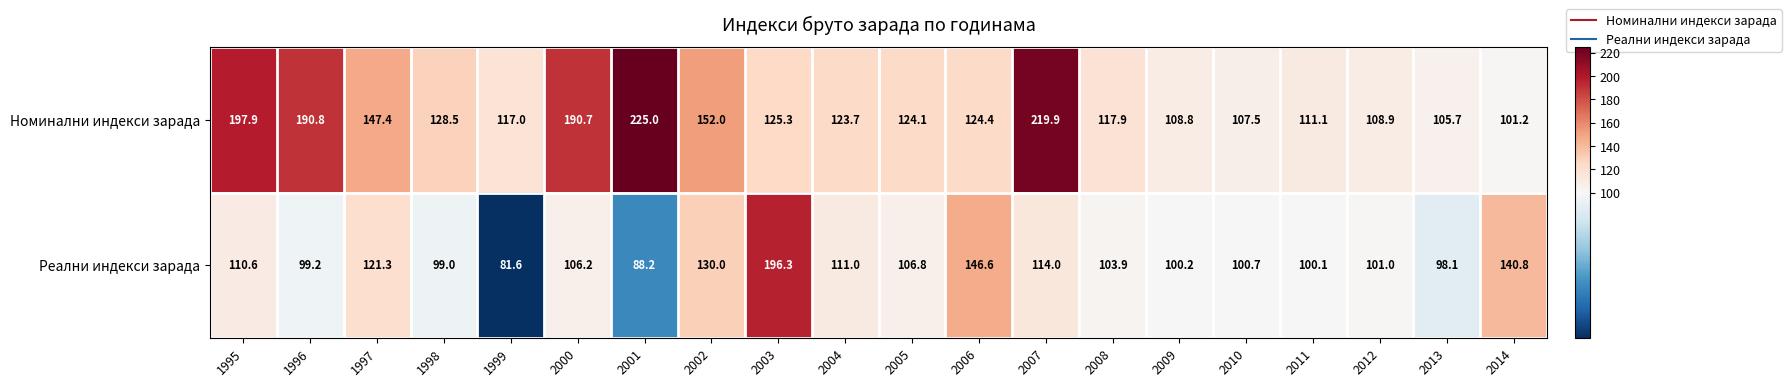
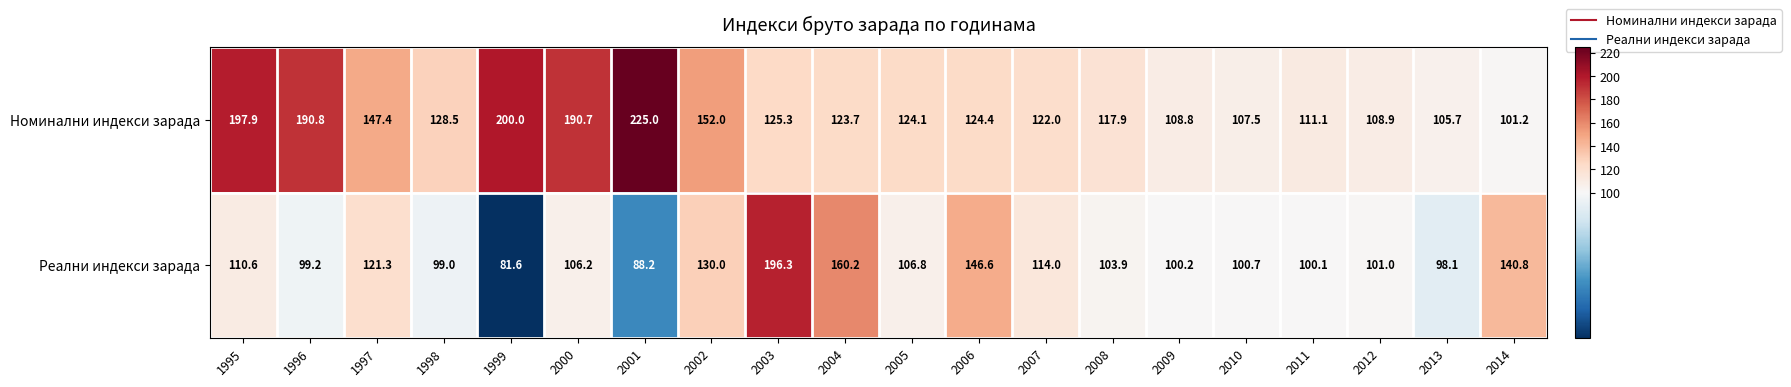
Номинални индекси зарада, 1999: 117.0 -> 200.0
Номинални индекси зарада, 2007: 219.9 -> 122.0
Реални индекси зарада, 2004: 111.0 -> 160.2
